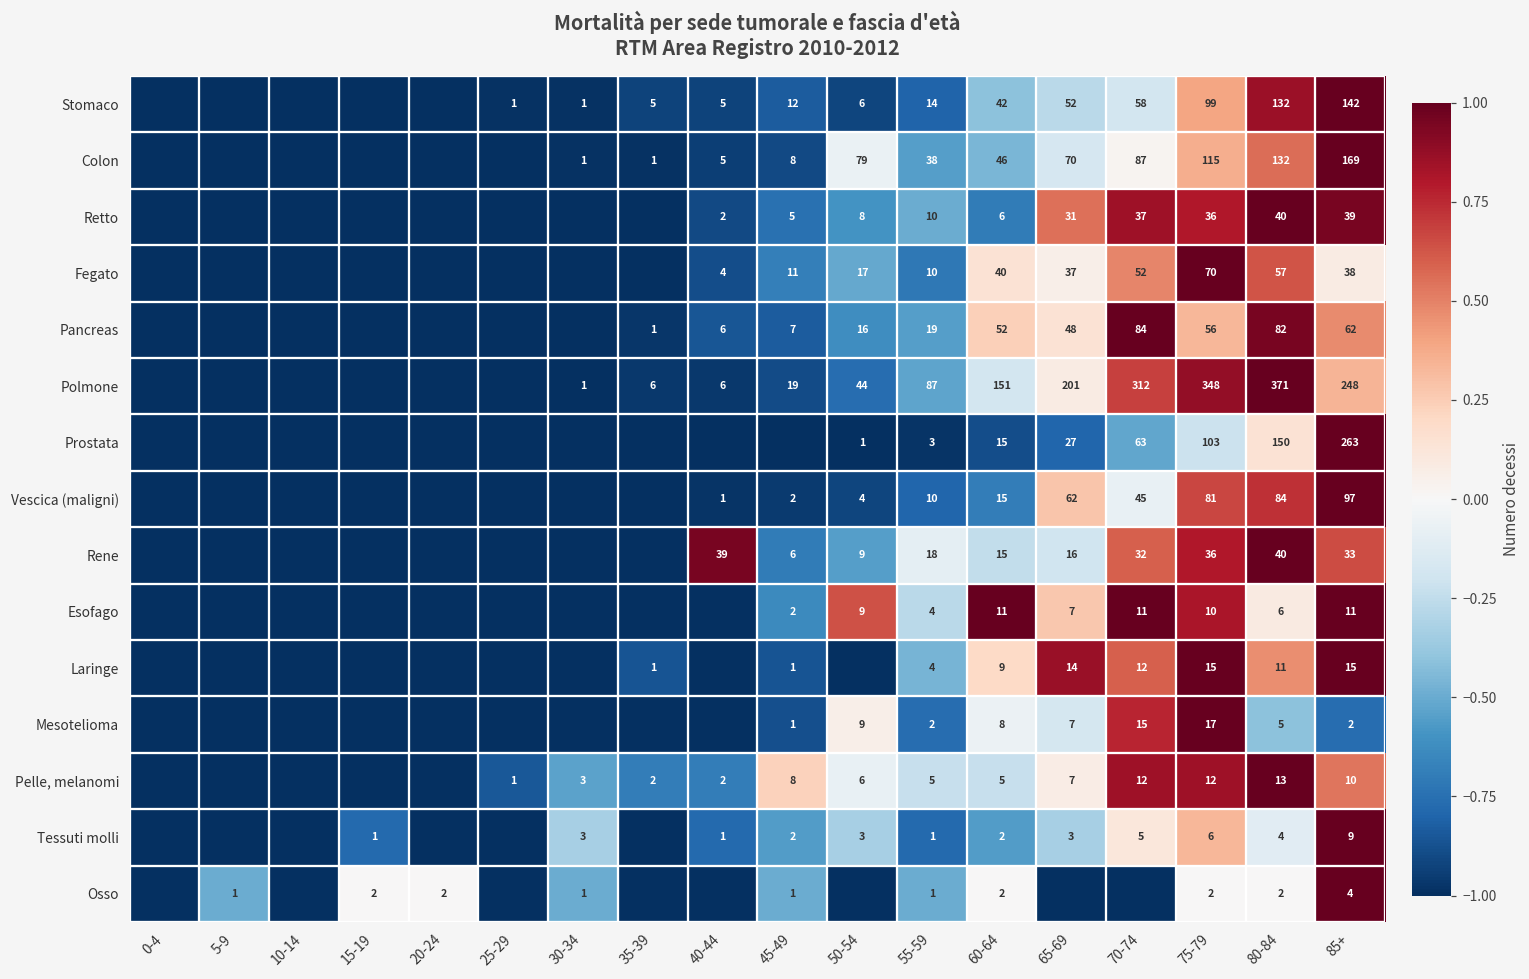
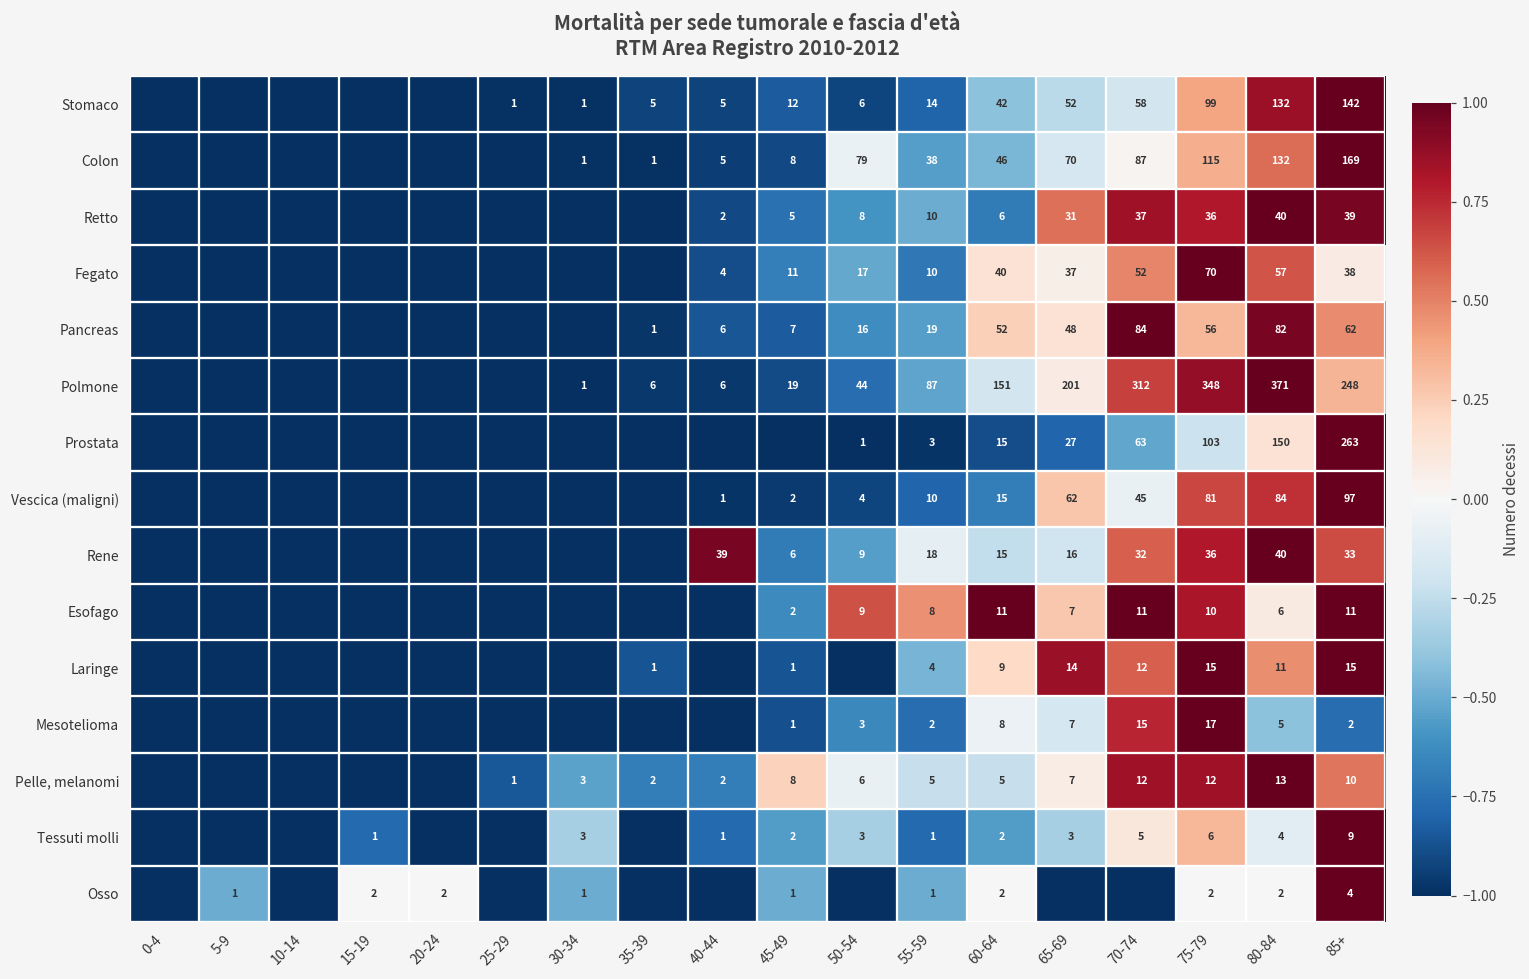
Esofago, 55-59: 4 -> 8
Mesotelioma, 50-54: 9 -> 3
